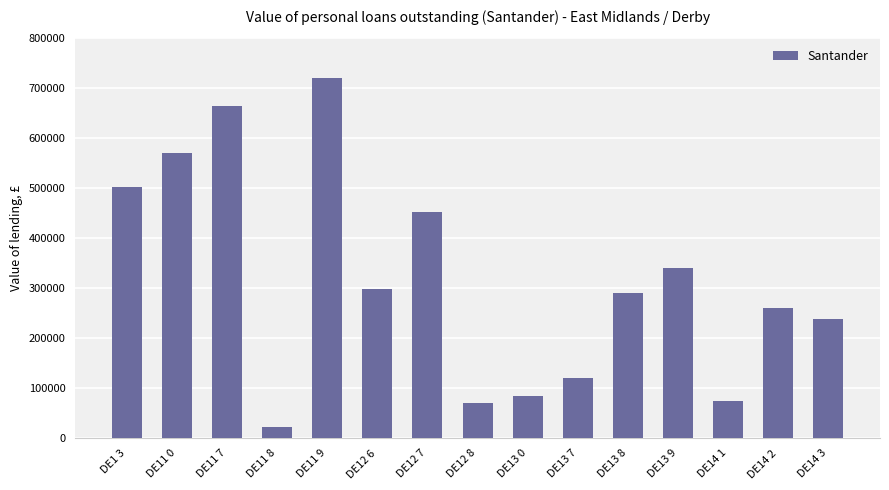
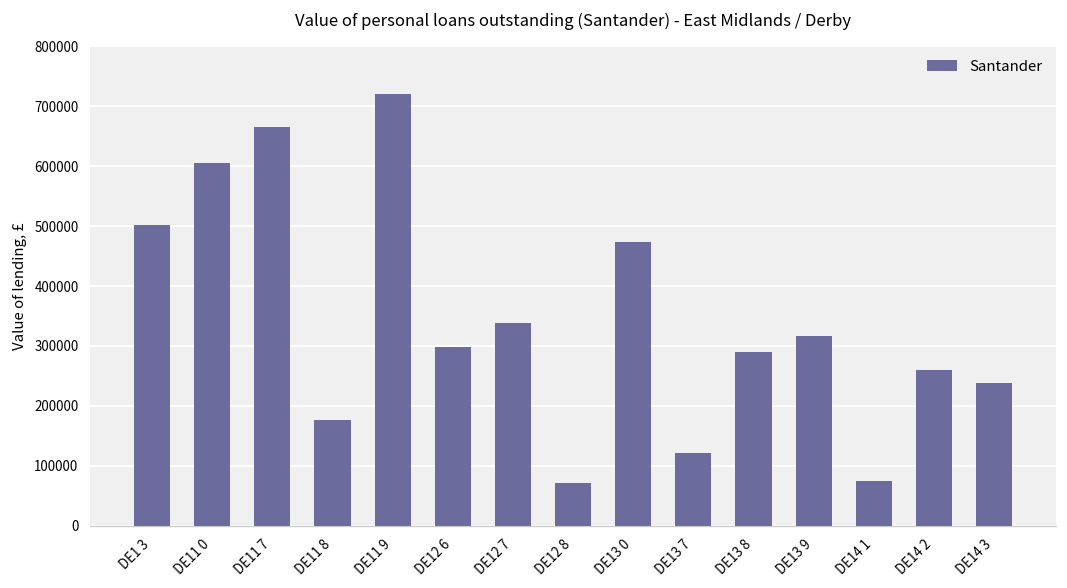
DE11 0: 570000 -> 610000
DE11 8: 20000 -> 180000
DE12 7: 450000 -> 340000
DE13 0: 90000 -> 470000
DE13 9: 340000 -> 320000
